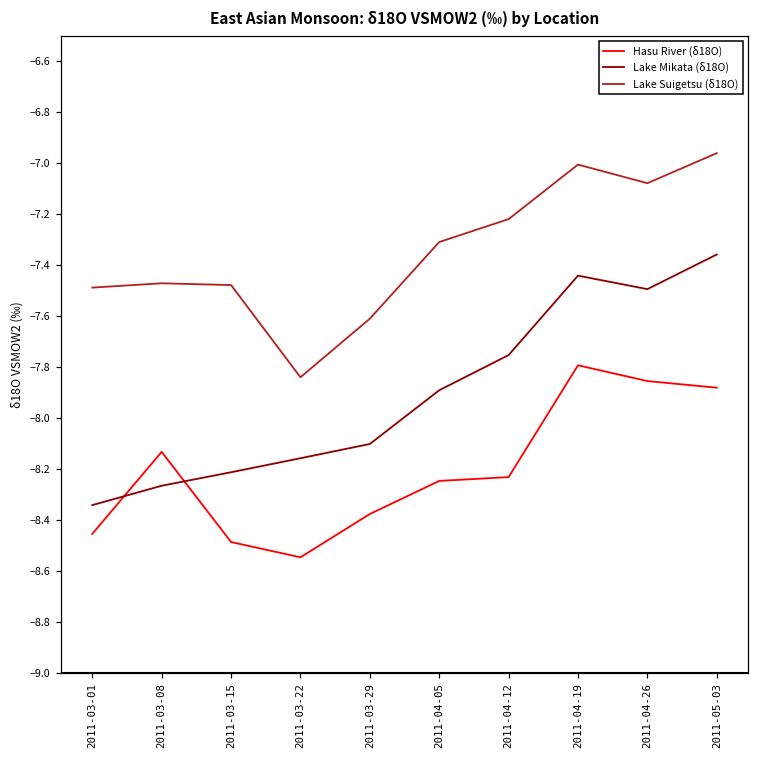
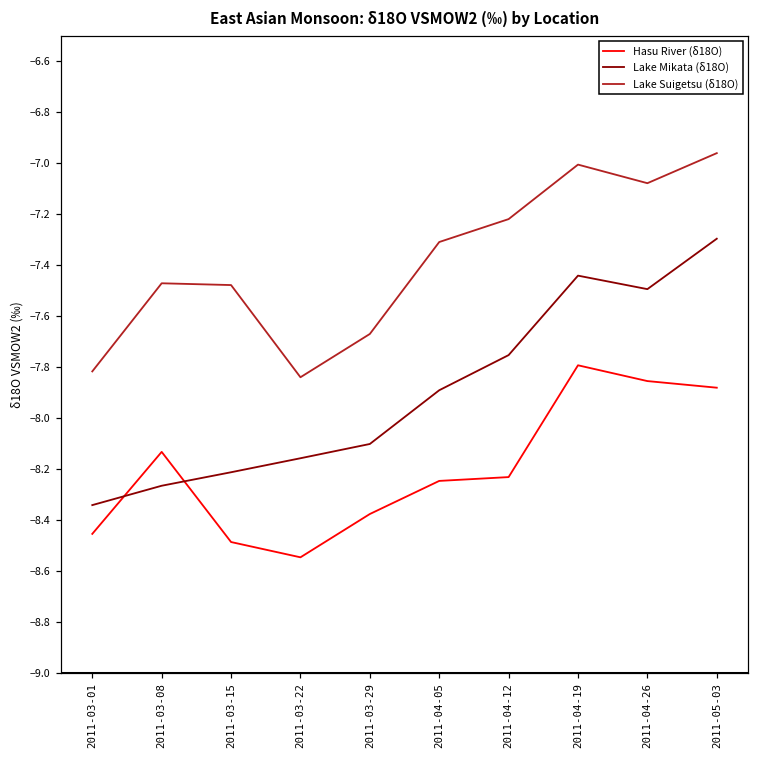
Lake Suigetsu (δ18O), 2011-03-01: -7.49 -> -7.82
Lake Suigetsu (δ18O), 2011-03-29: -7.61 -> -7.67
Lake Mikata (δ18O), 2011-05-03: -7.36 -> -7.30
